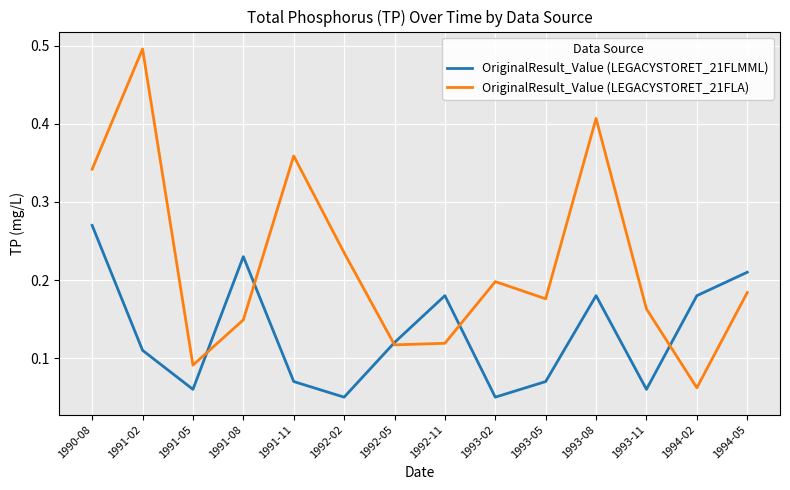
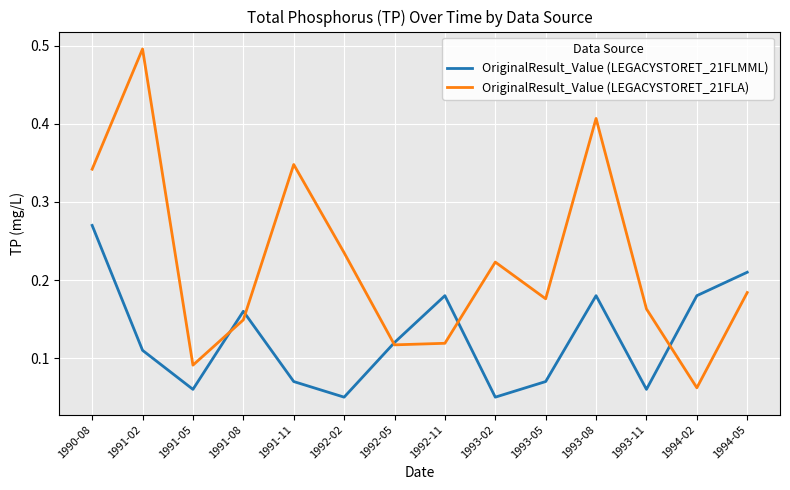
OriginalResult_Value (LEGACYSTORET_21FLMML), 1991-08: 0.23 -> 0.16
OriginalResult_Value (LEGACYSTORET_21FLA), 1991-11: 0.36 -> 0.35
OriginalResult_Value (LEGACYSTORET_21FLA), 1993-02: 0.20 -> 0.22
